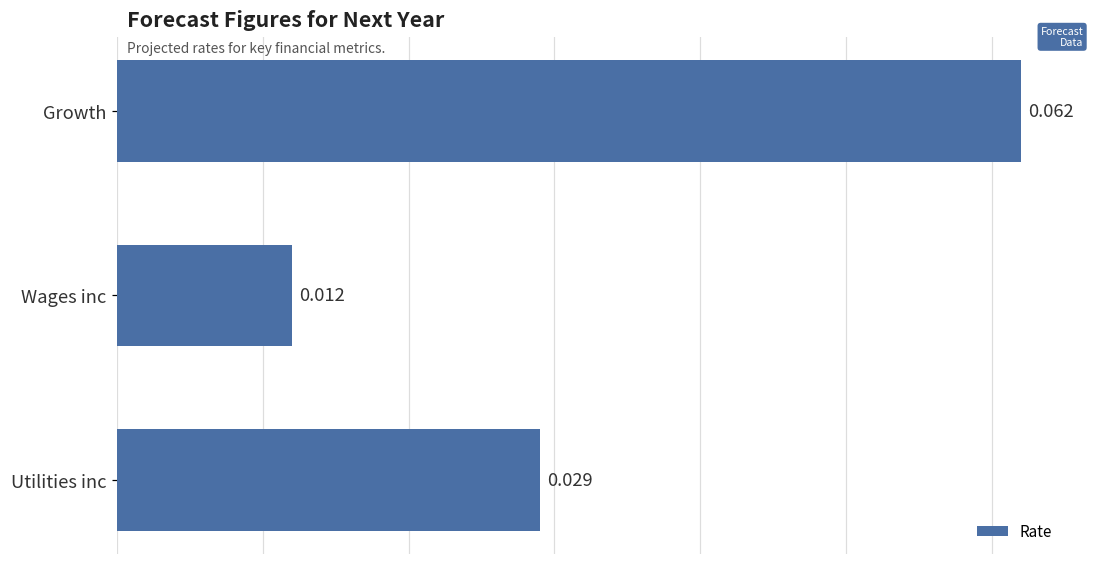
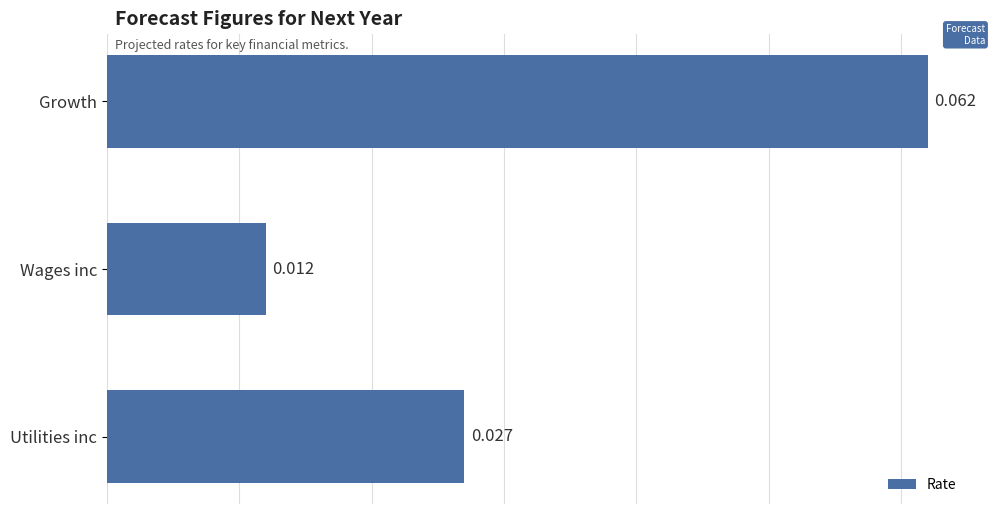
Utilities inc: 0.029 -> 0.027
